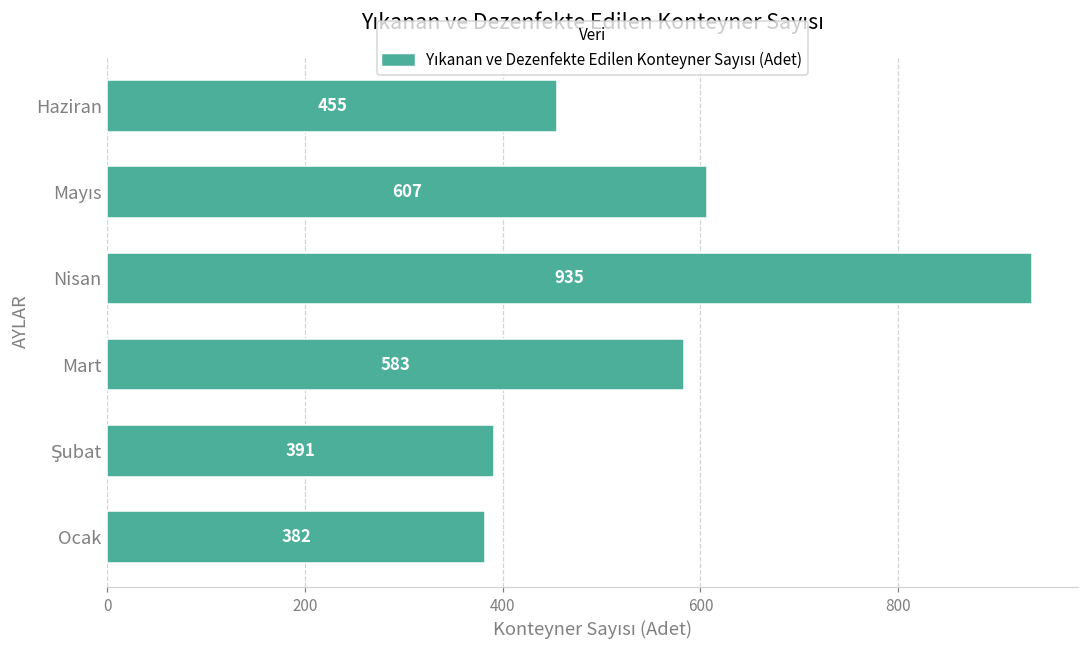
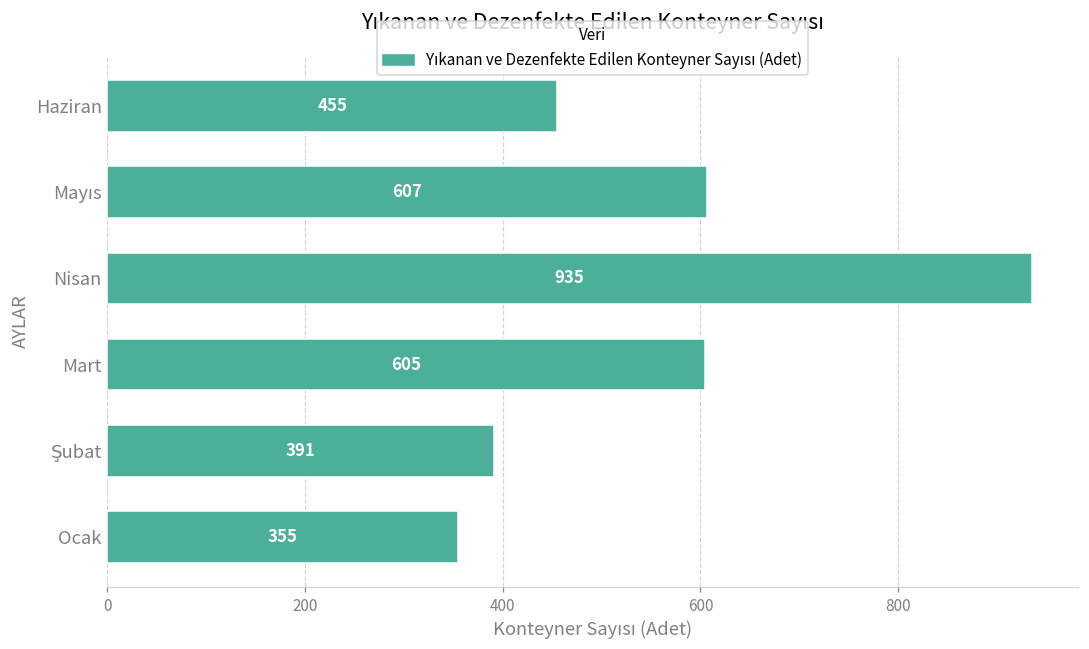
Mart: 583 -> 605
Ocak: 382 -> 355
